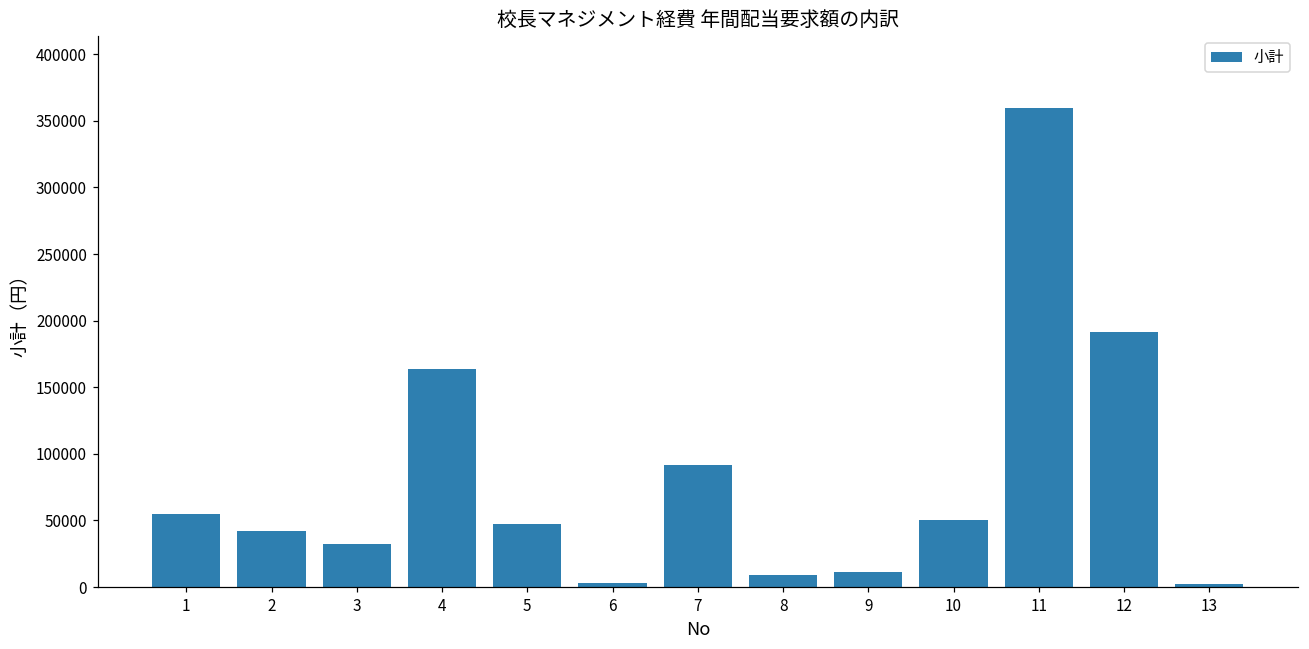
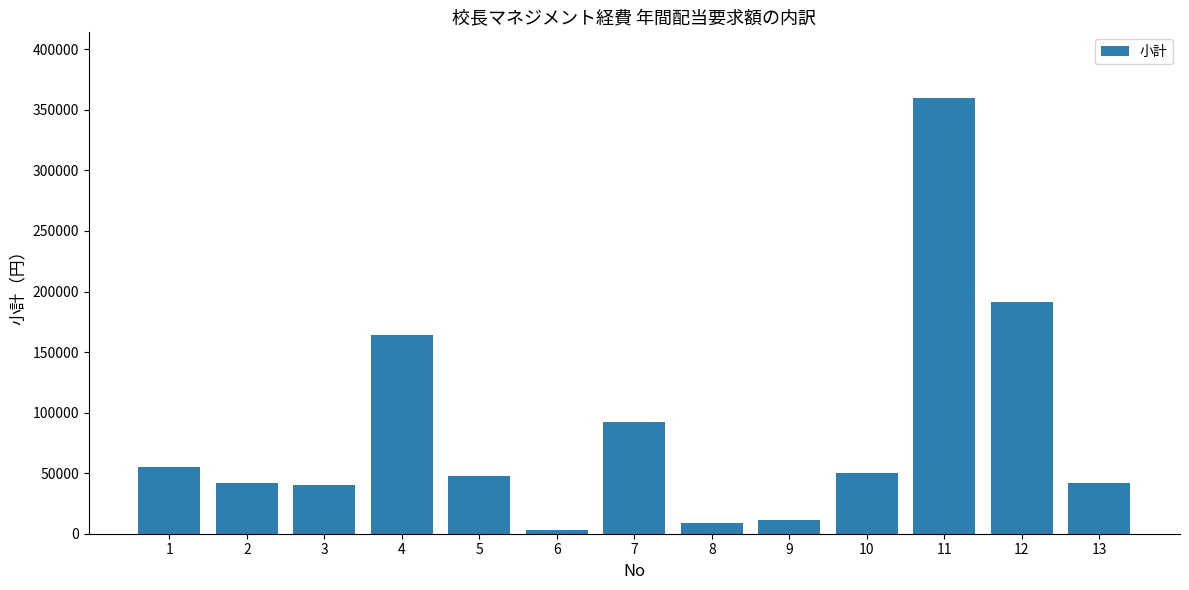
3: 32000 -> 40000
13: 2000 -> 42000
